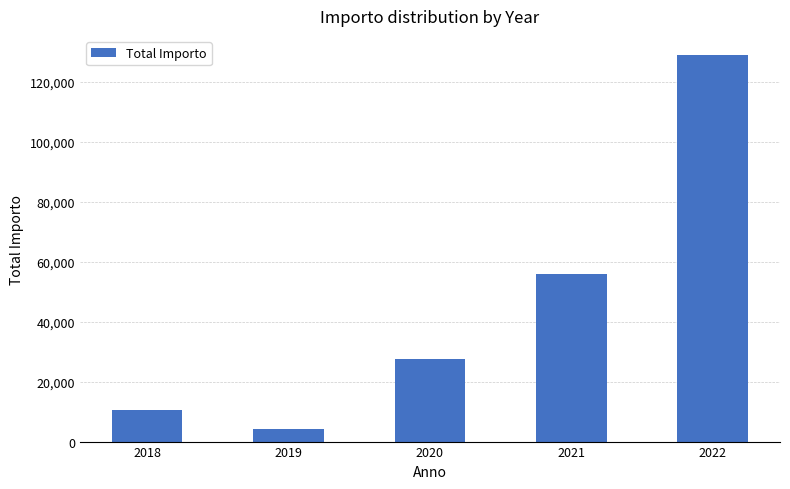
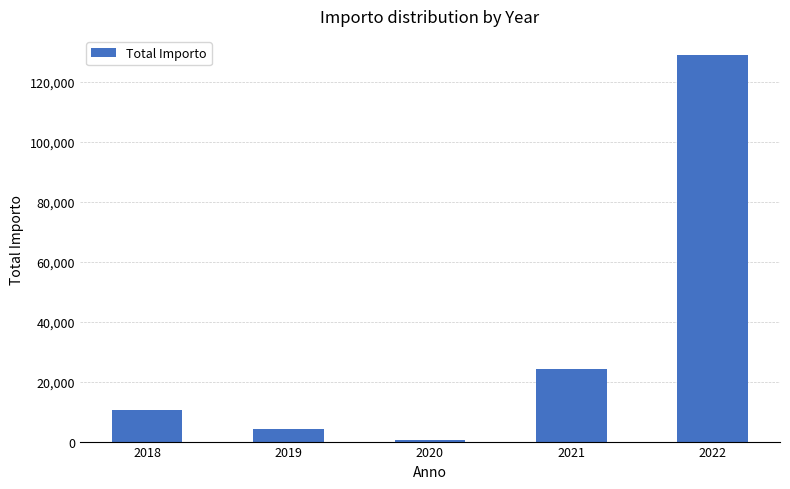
2020: 27,000 -> 1,000
2021: 56,000 -> 24,000
